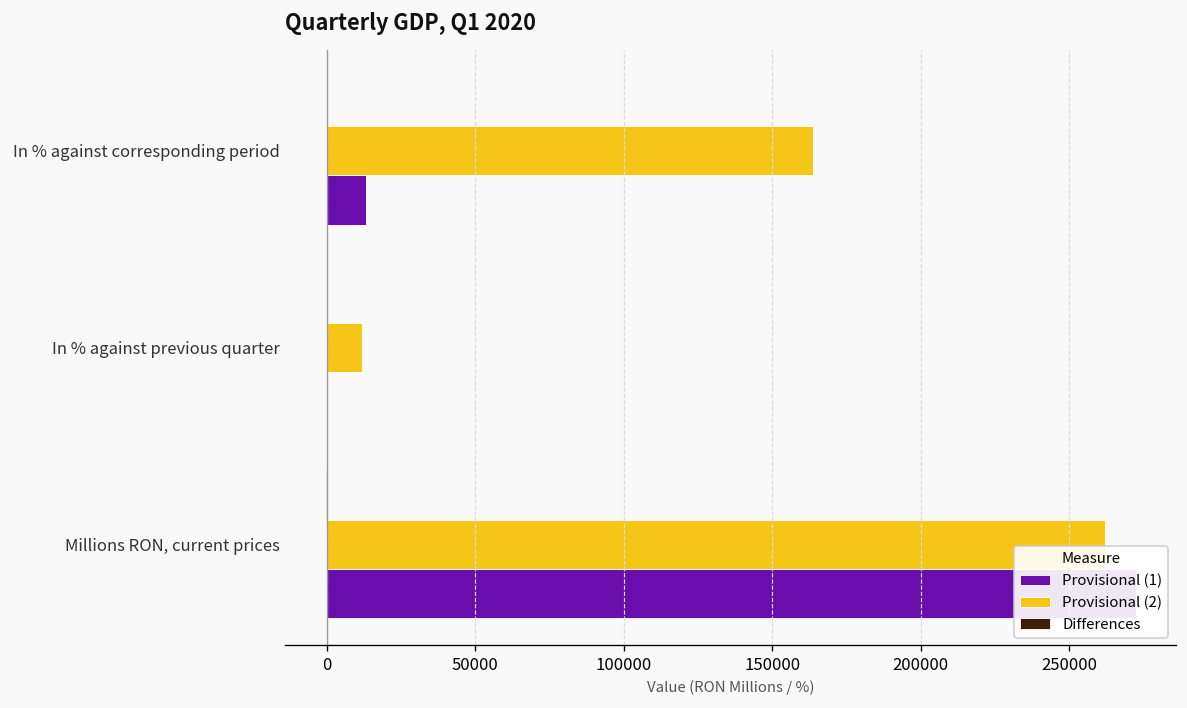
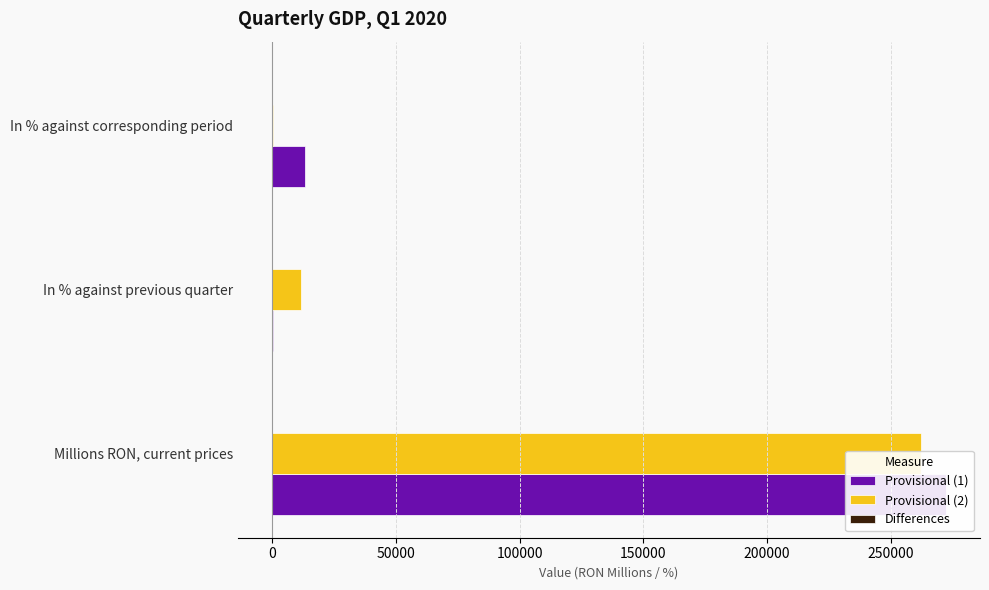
Provisional (2), In % against corresponding period: 164000 -> 0
